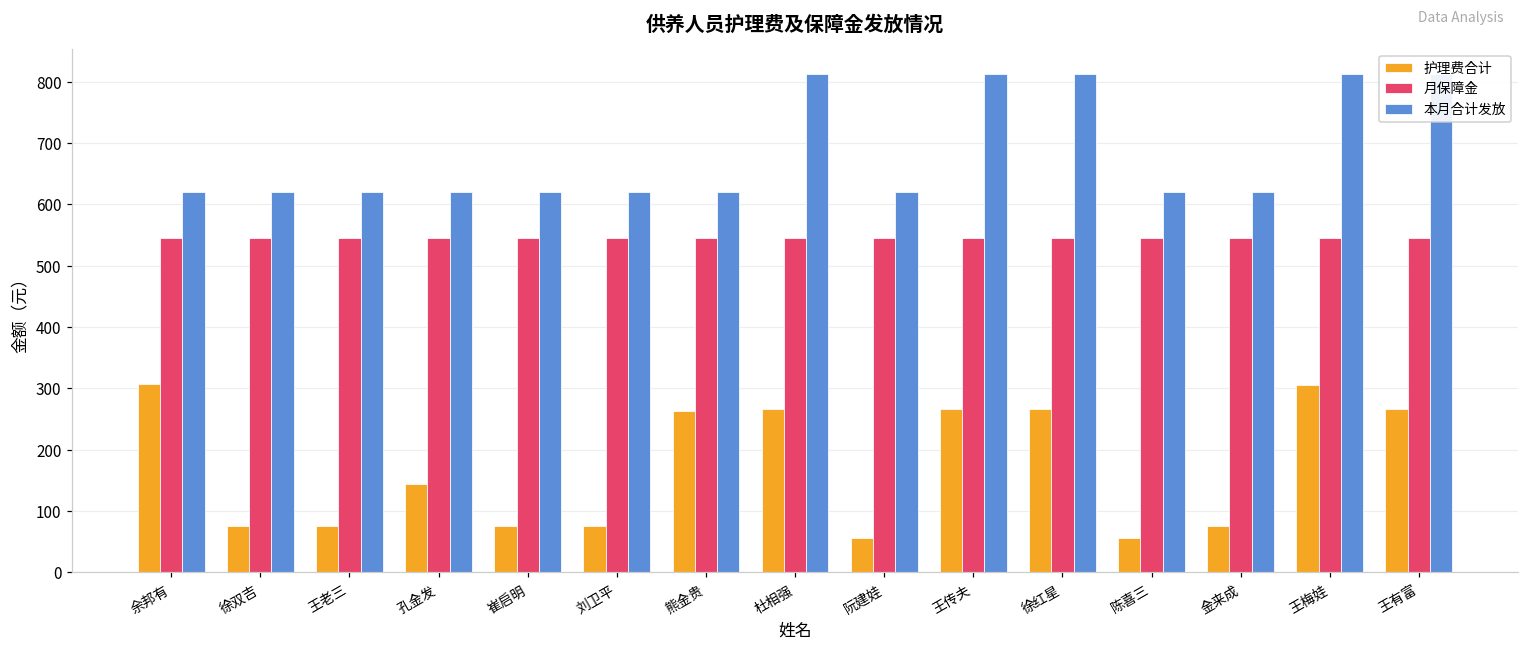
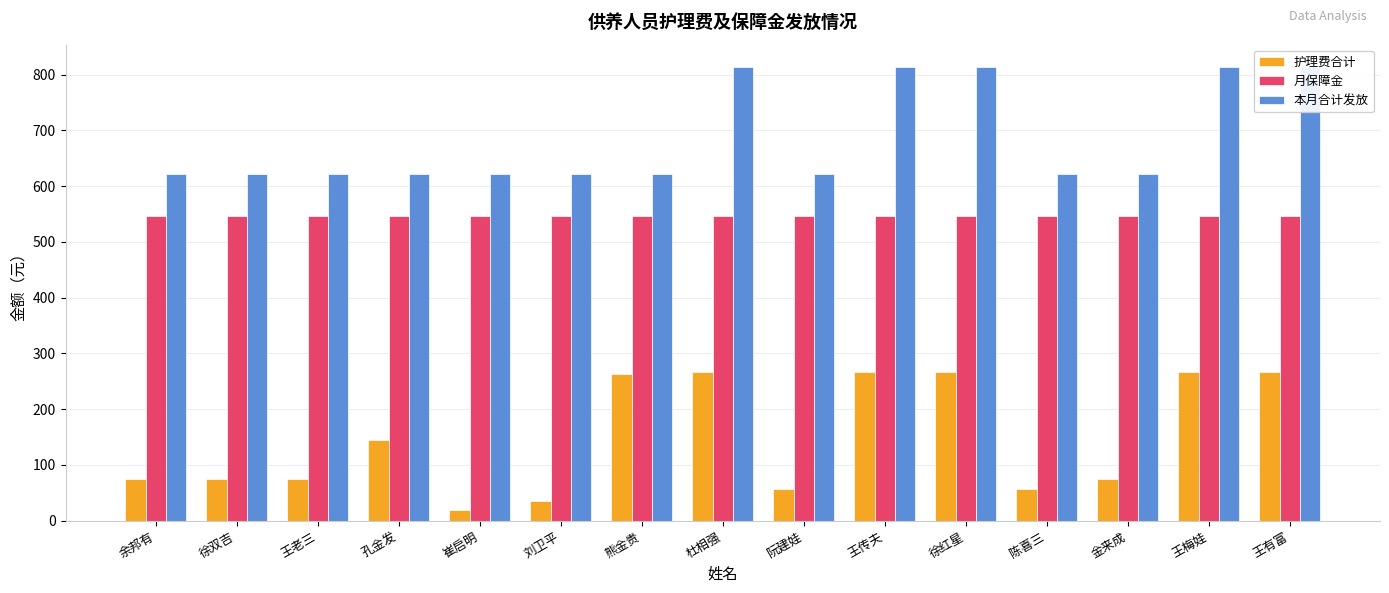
护理费合计, 余邦有: 310 -> 80
护理费合计, 崔启明: 80 -> 20
护理费合计, 刘卫平: 80 -> 40
护理费合计, 王梅娃: 310 -> 270
